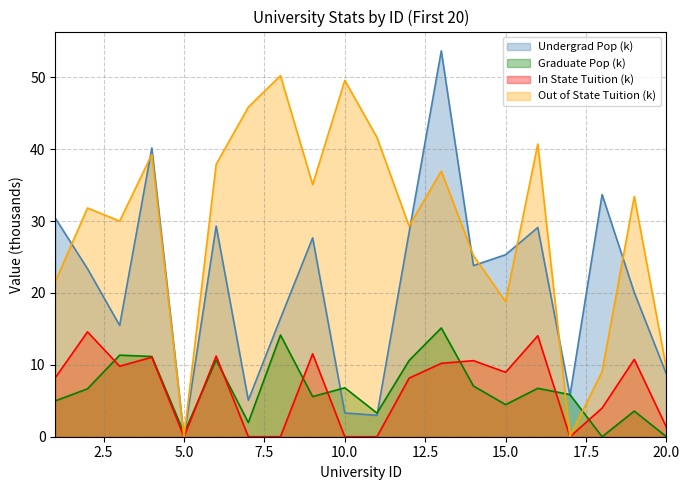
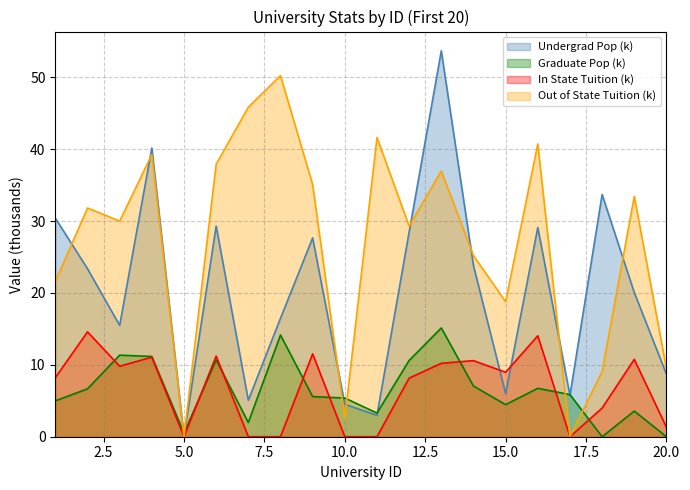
Undergrad Pop (k), 10.0: 3 -> 5
Graduate Pop (k), 10.0: 7 -> 5
Out of State Tuition (k), 10.0: 50 -> 3
Undergrad Pop (k), 15.0: 25 -> 6
